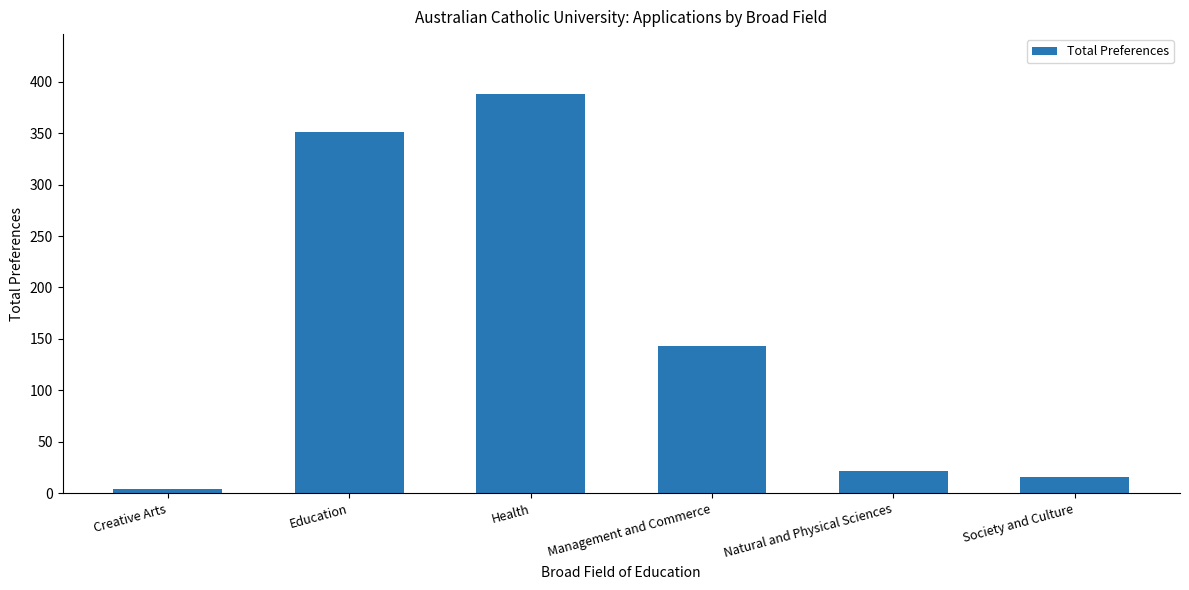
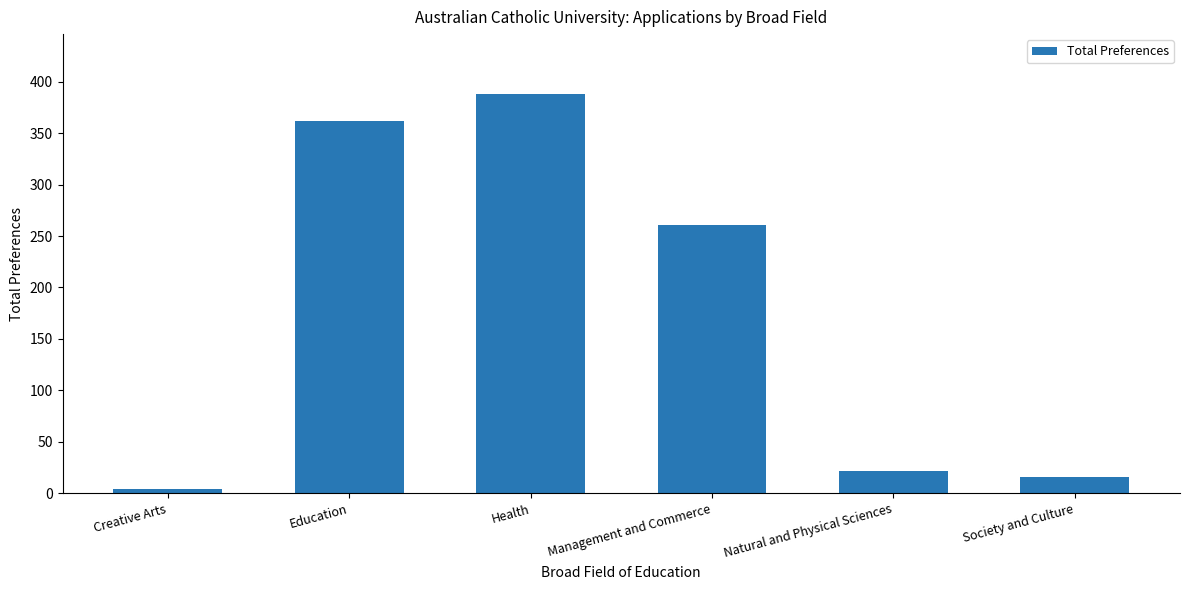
Education: 351 -> 362
Management and Commerce: 143 -> 261
